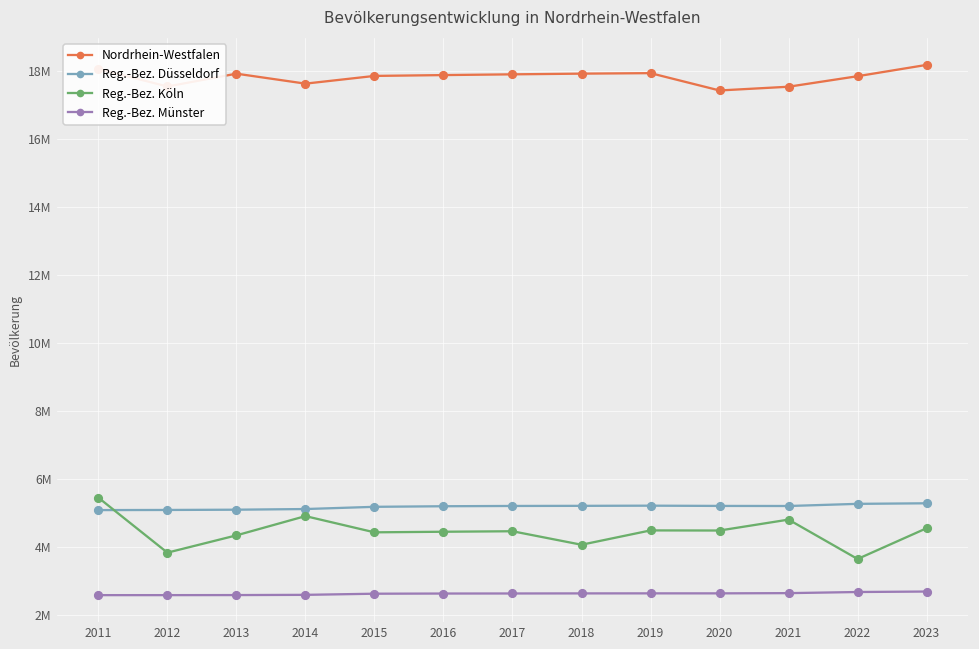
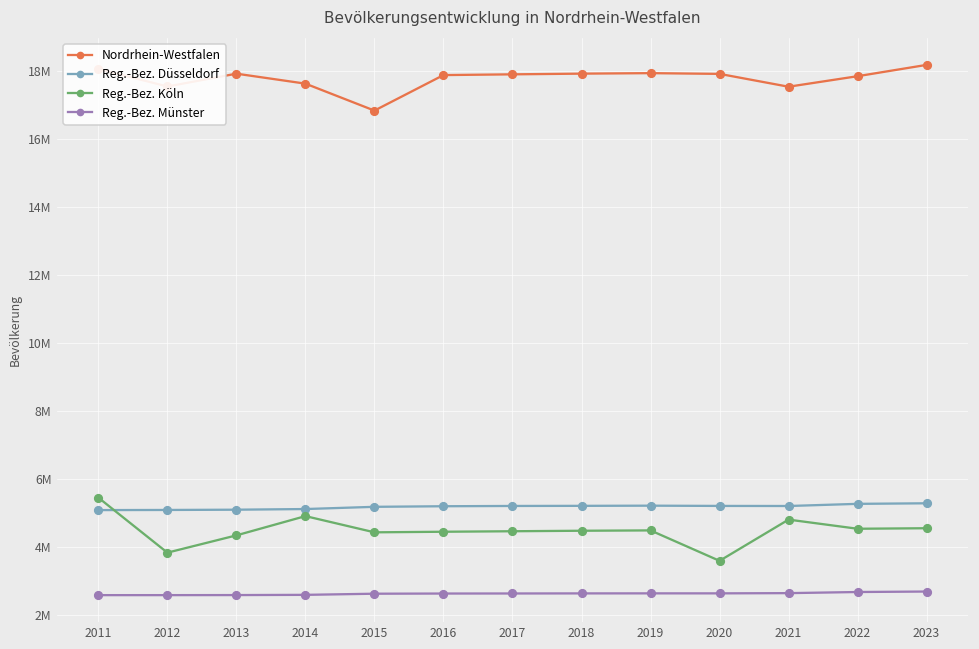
Nordrhein-Westfalen, 2015: 17900000 -> 16800000
Reg.-Bez. Köln, 2018: 4100000 -> 4500000
Nordrhein-Westfalen, 2020: 17400000 -> 17900000
Reg.-Bez. Köln, 2020: 4500000 -> 3600000
Reg.-Bez. Köln, 2022: 3600000 -> 4500000
